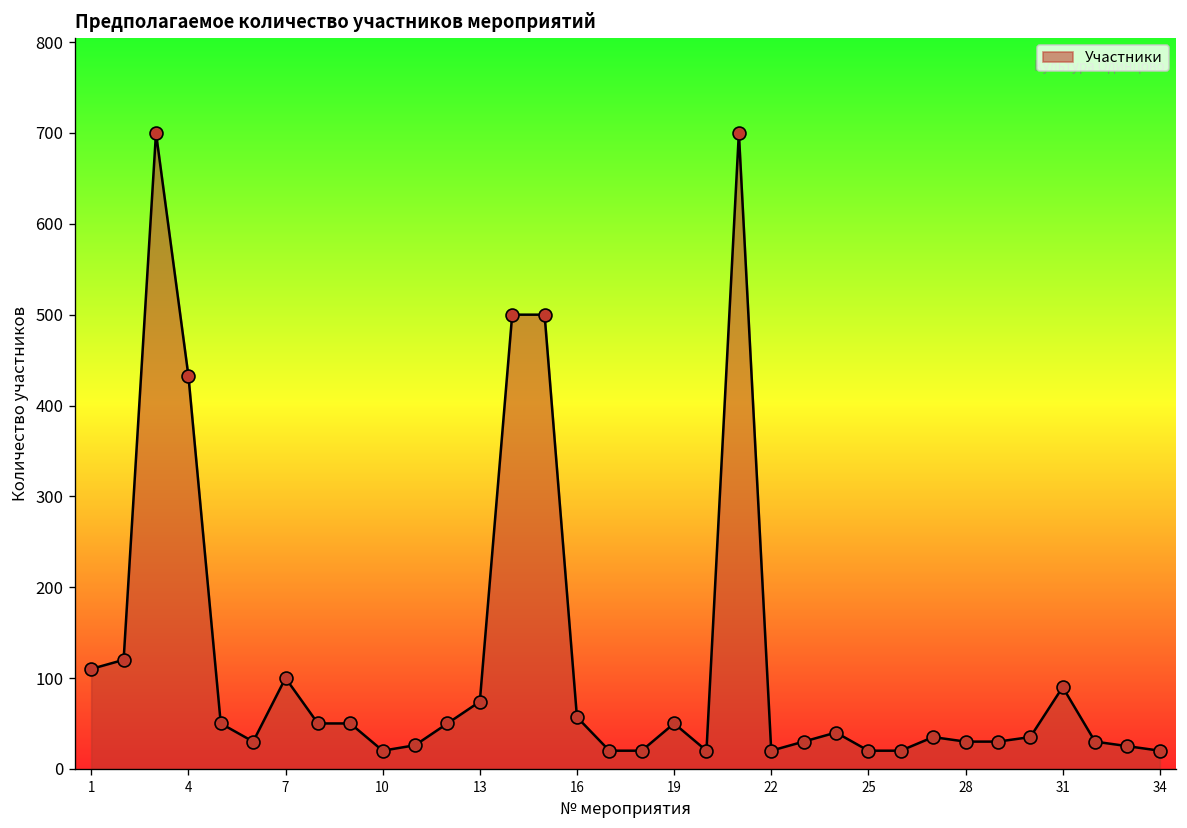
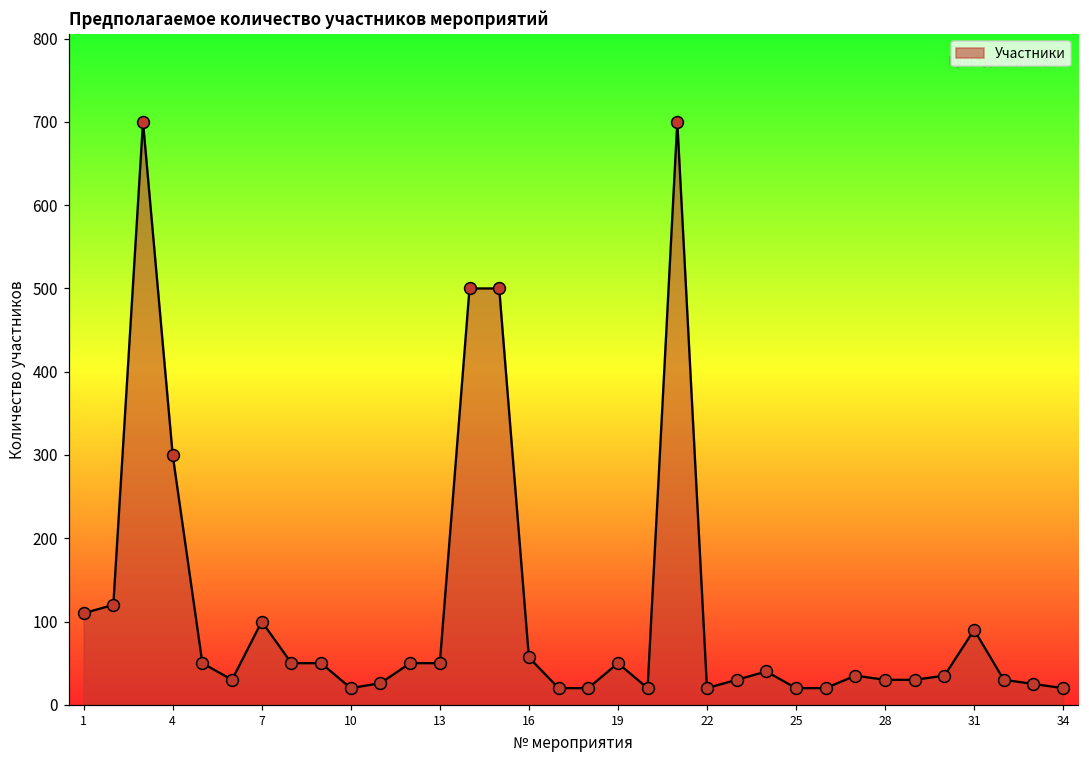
4: 430 -> 300
13: 70 -> 50
